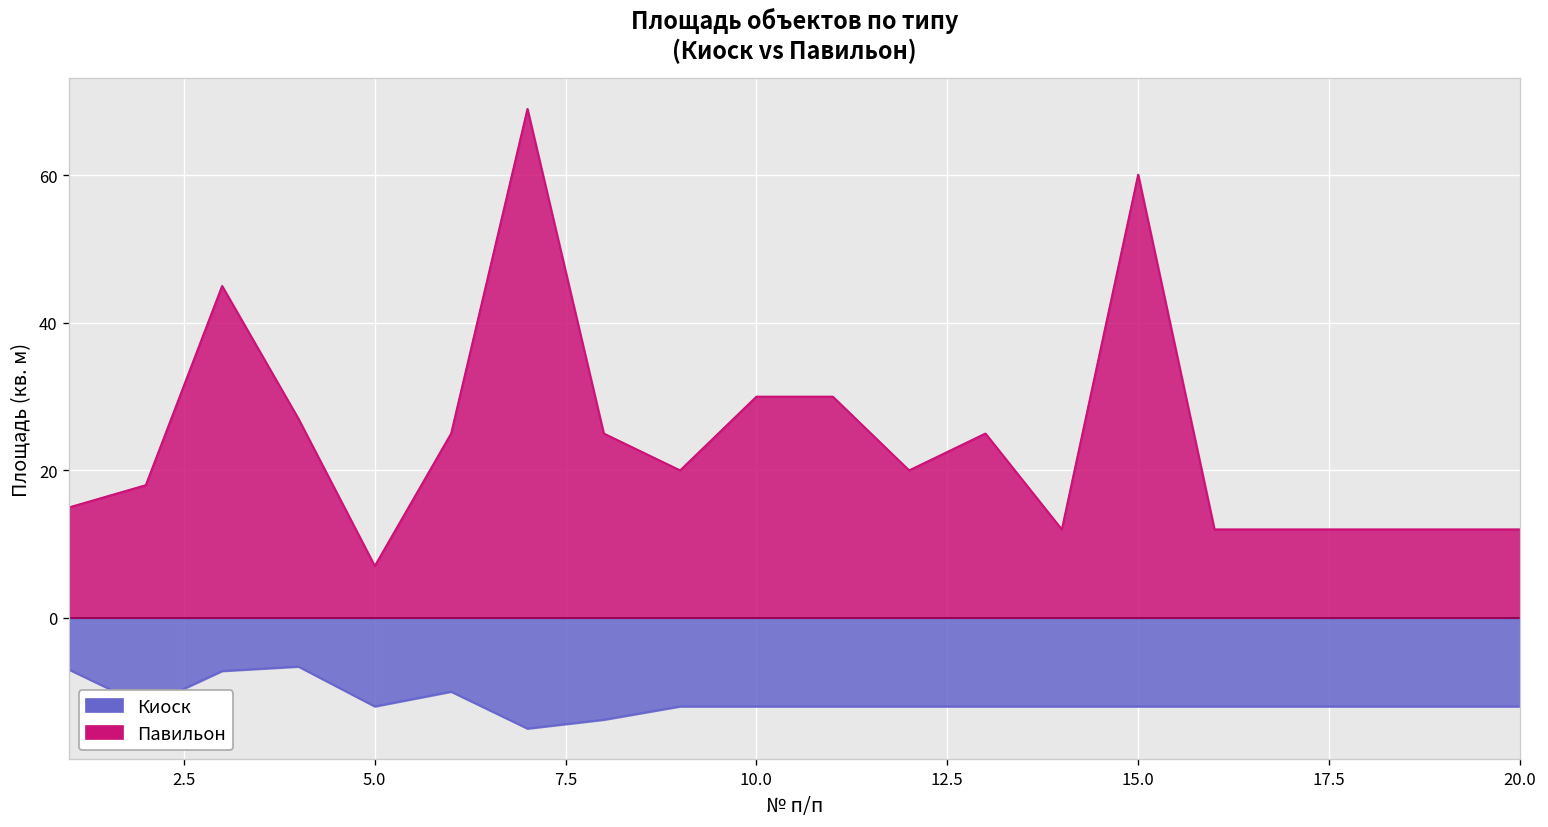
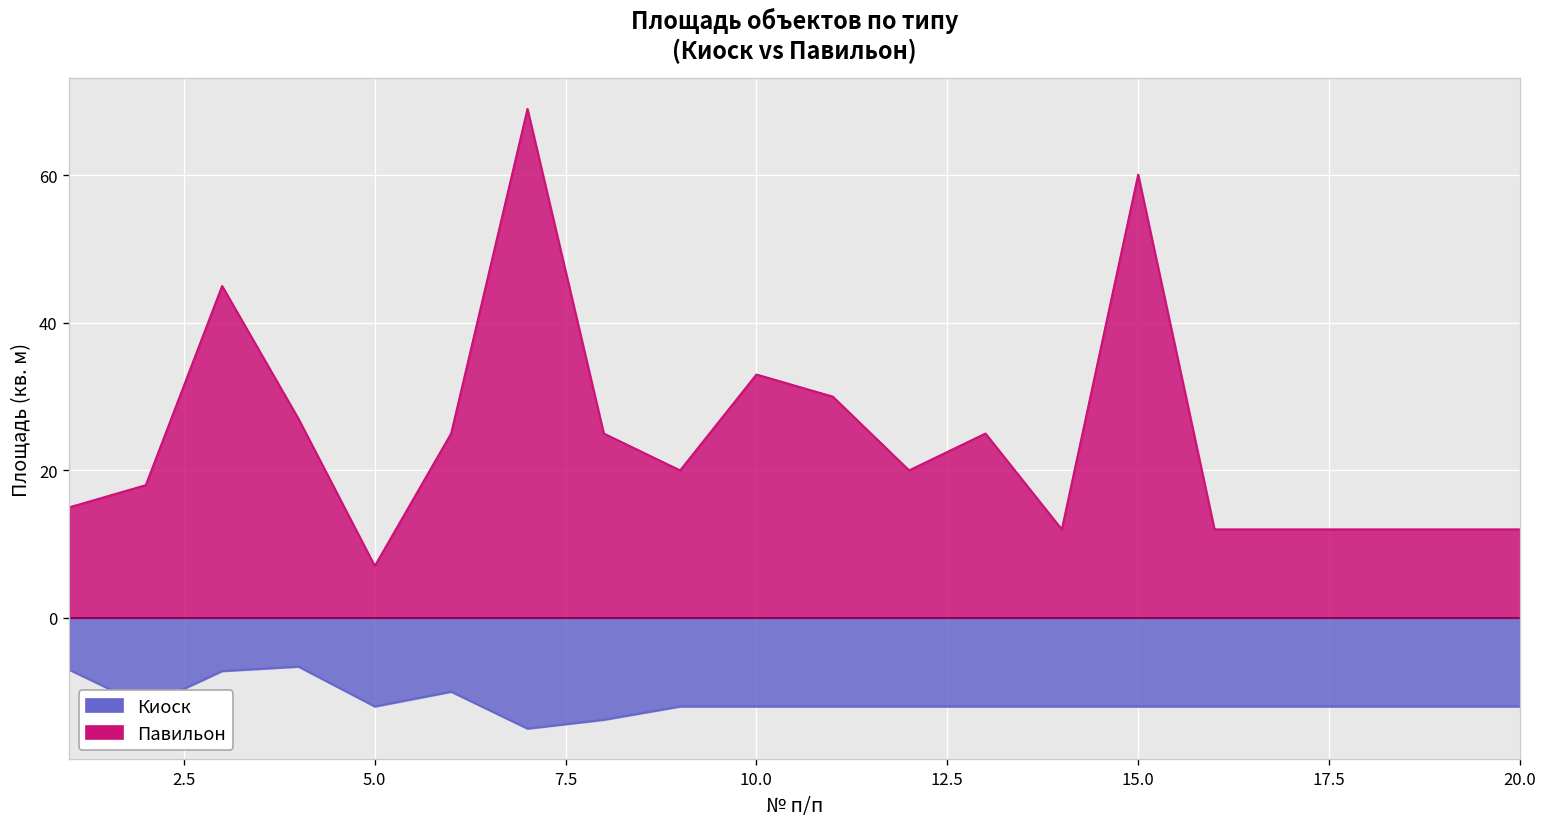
Павильон, 10.0: 30 -> 33
